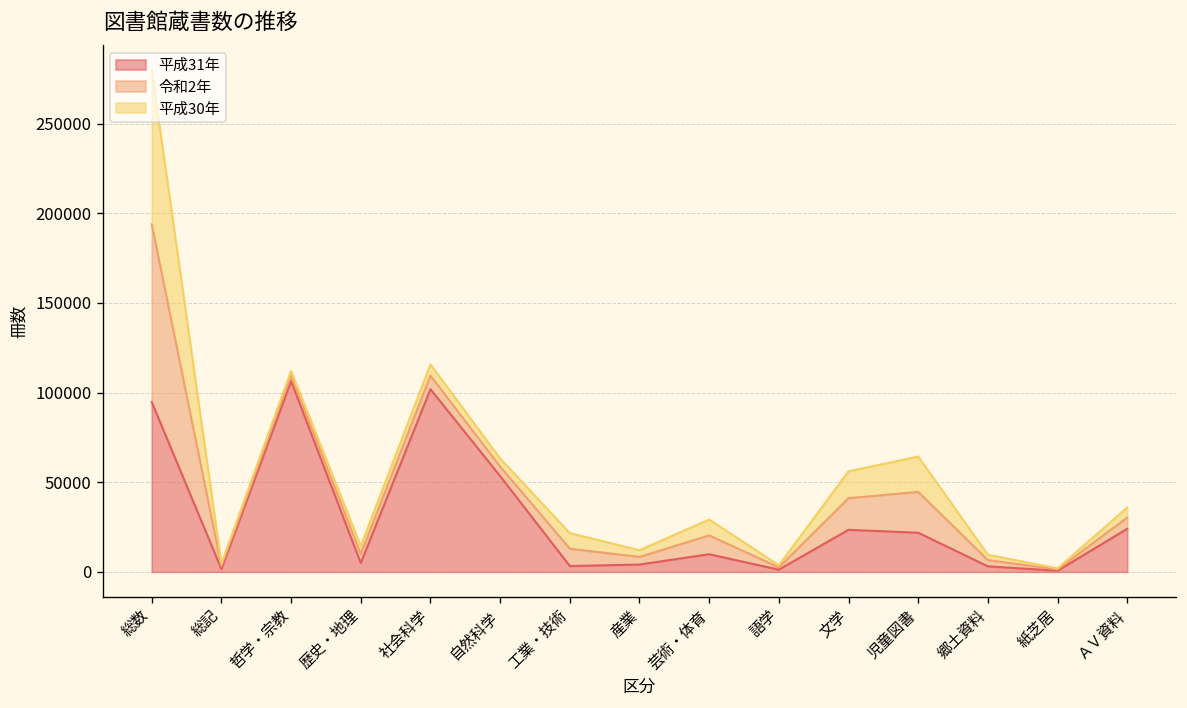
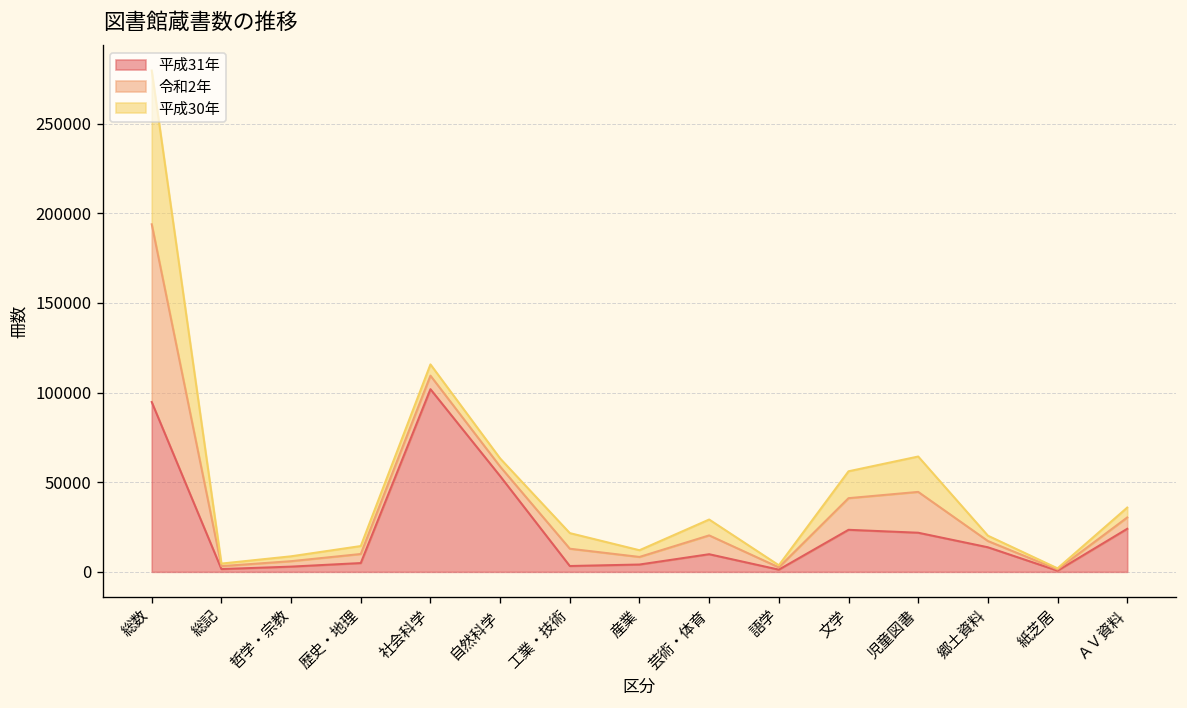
平成31年, 哲学・宗教: 106000 -> 3000
平成31年, 郷土資料: 3000 -> 14000
